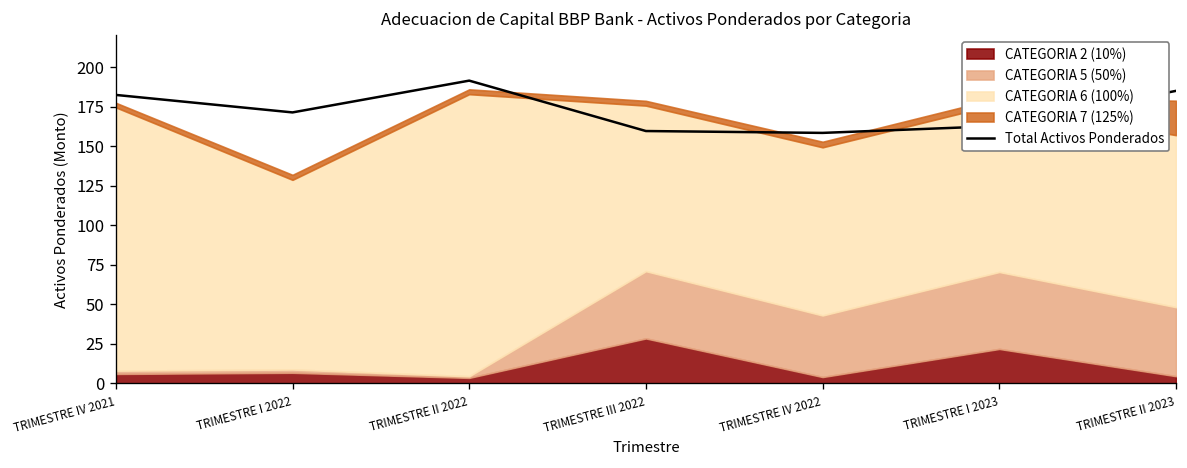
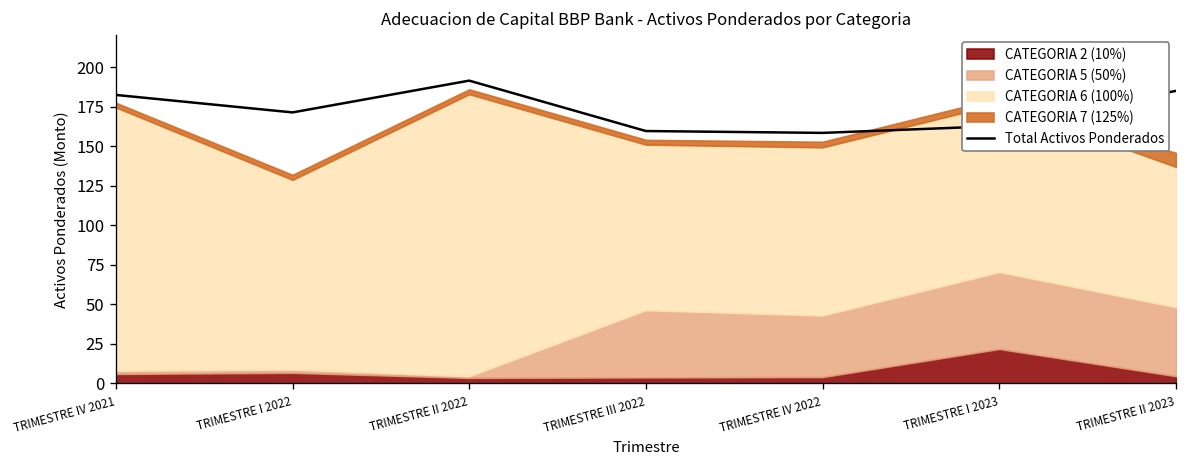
CATEGORIA 2 (10%), TRIMESTRE III 2022: 29 -> 4
CATEGORIA 6 (100%), TRIMESTRE II 2023: 109 -> 89
CATEGORIA 7 (125%), TRIMESTRE II 2023: 22 -> 9
